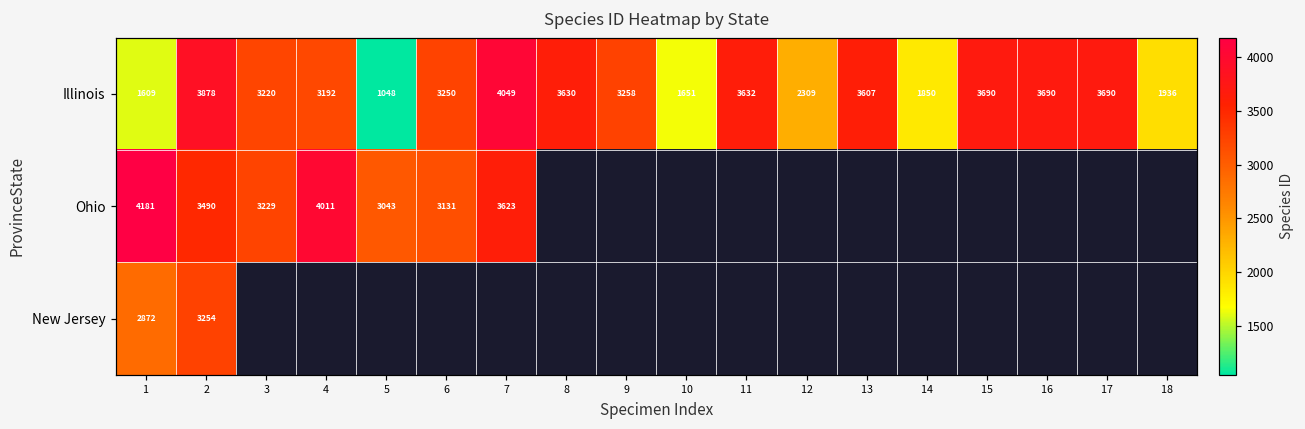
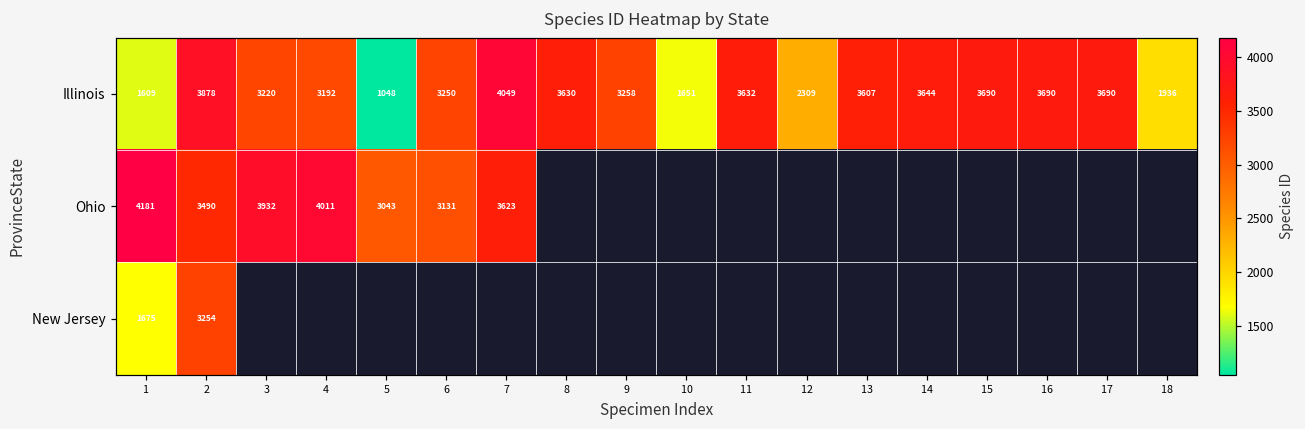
Illinois, 14: 1850 -> 3644
Ohio, 3: 3229 -> 3932
New Jersey, 1: 2872 -> 1675
